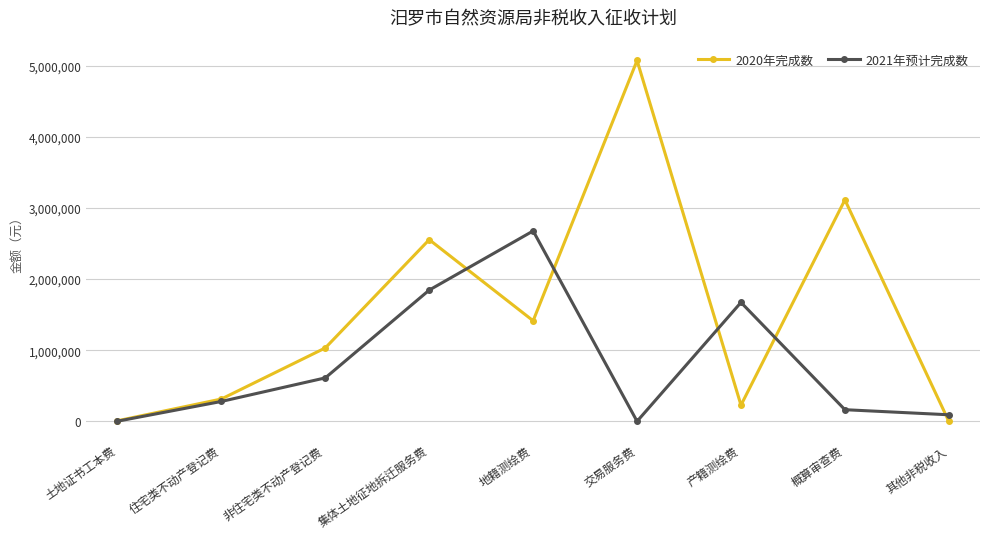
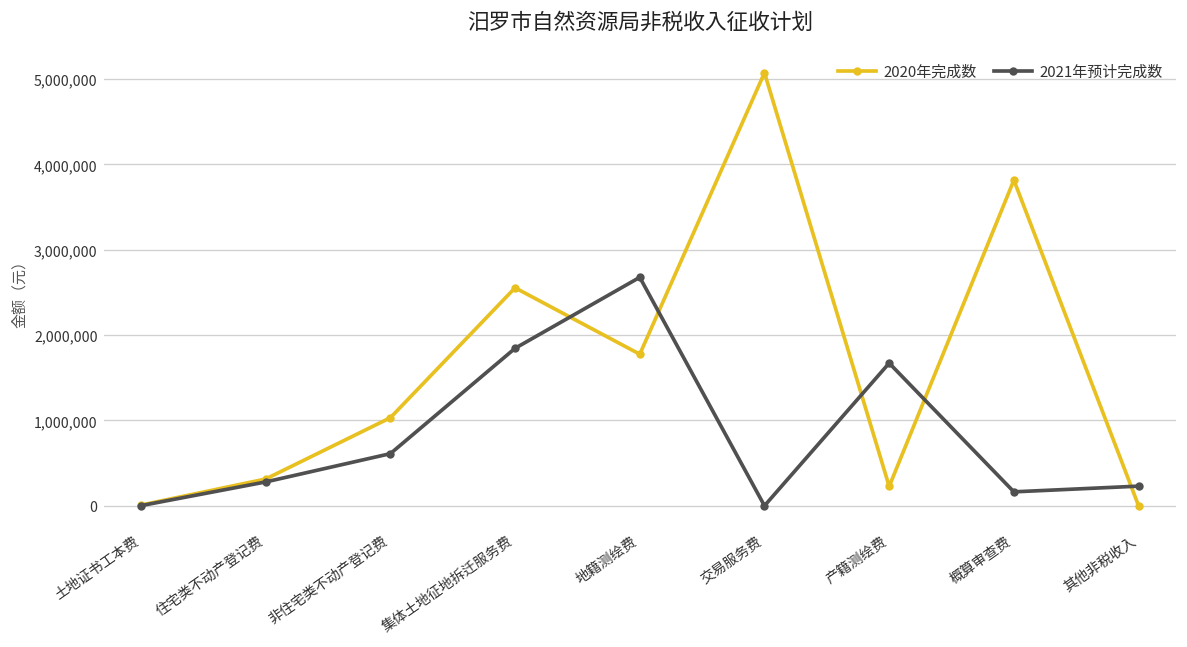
2020年完成数, 地籍测绘费: 1,400,000 -> 1,800,000
2020年完成数, 概算审查费: 3,100,000 -> 3,800,000
2021年预计完成数, 其他非税收入: 100,000 -> 200,000
